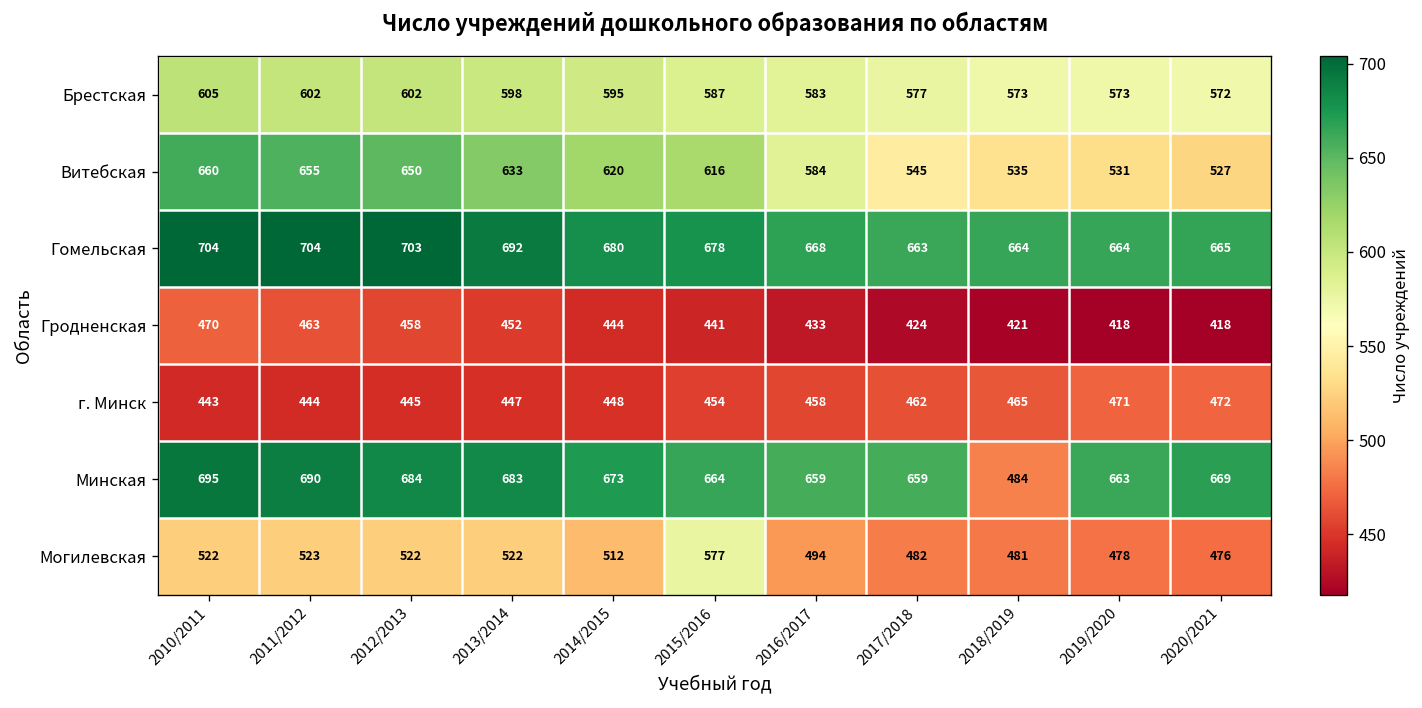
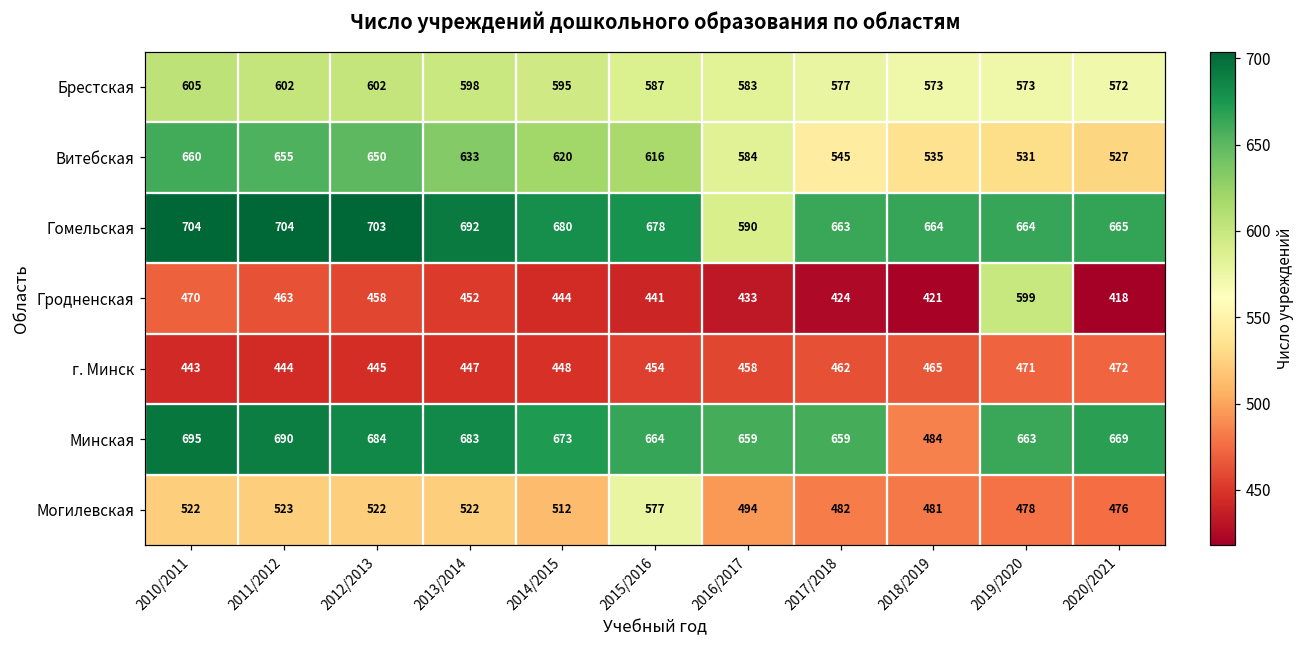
Гомельская, 2016/2017: 668 -> 590
Гродненская, 2019/2020: 418 -> 599
